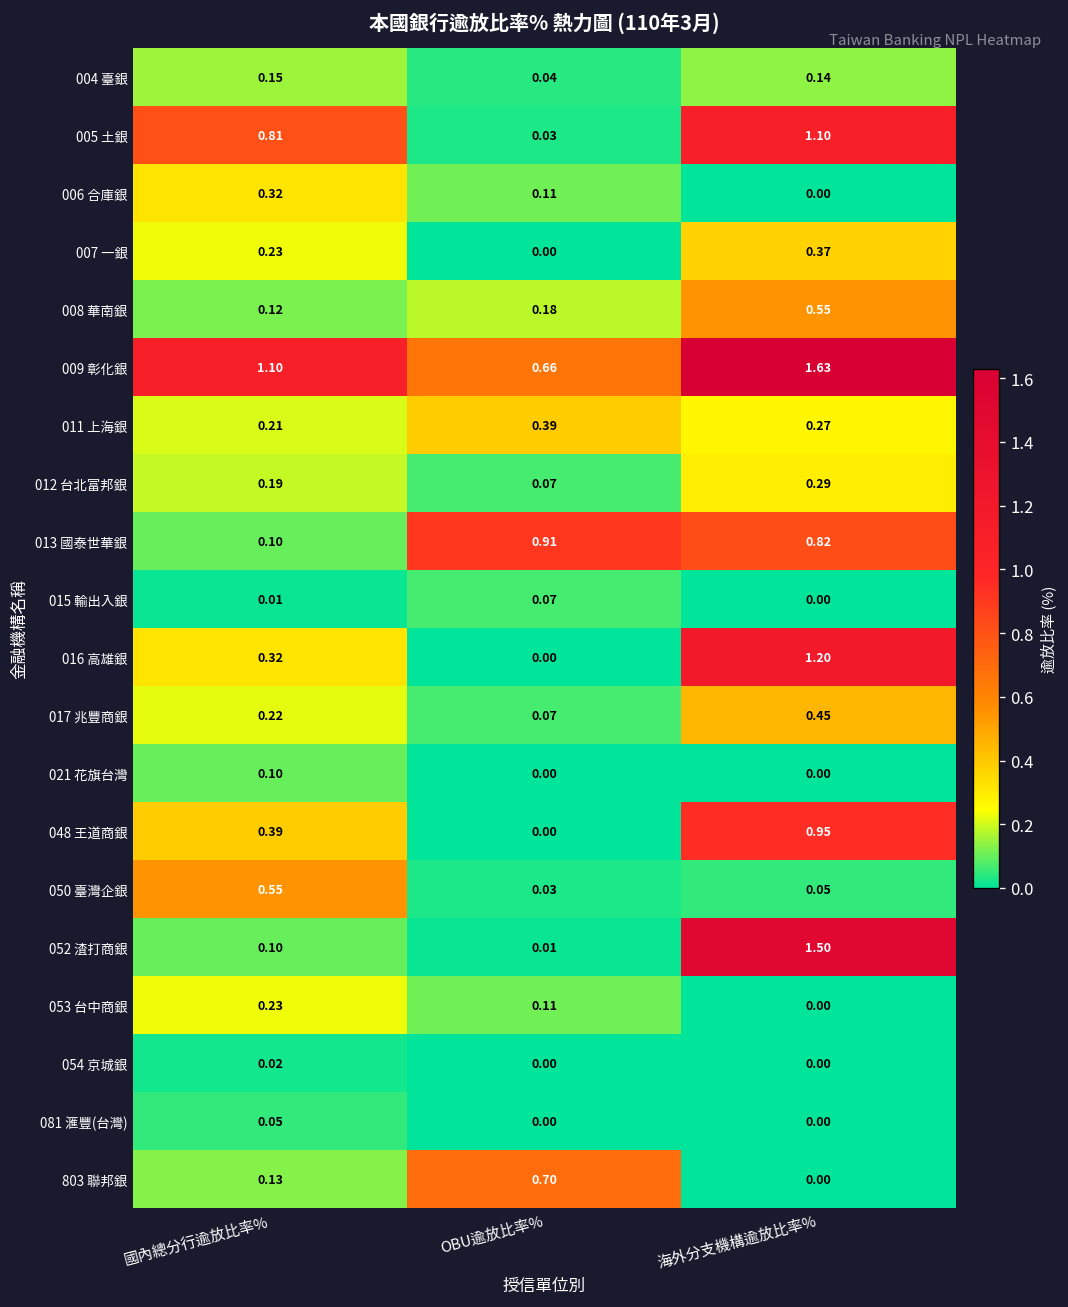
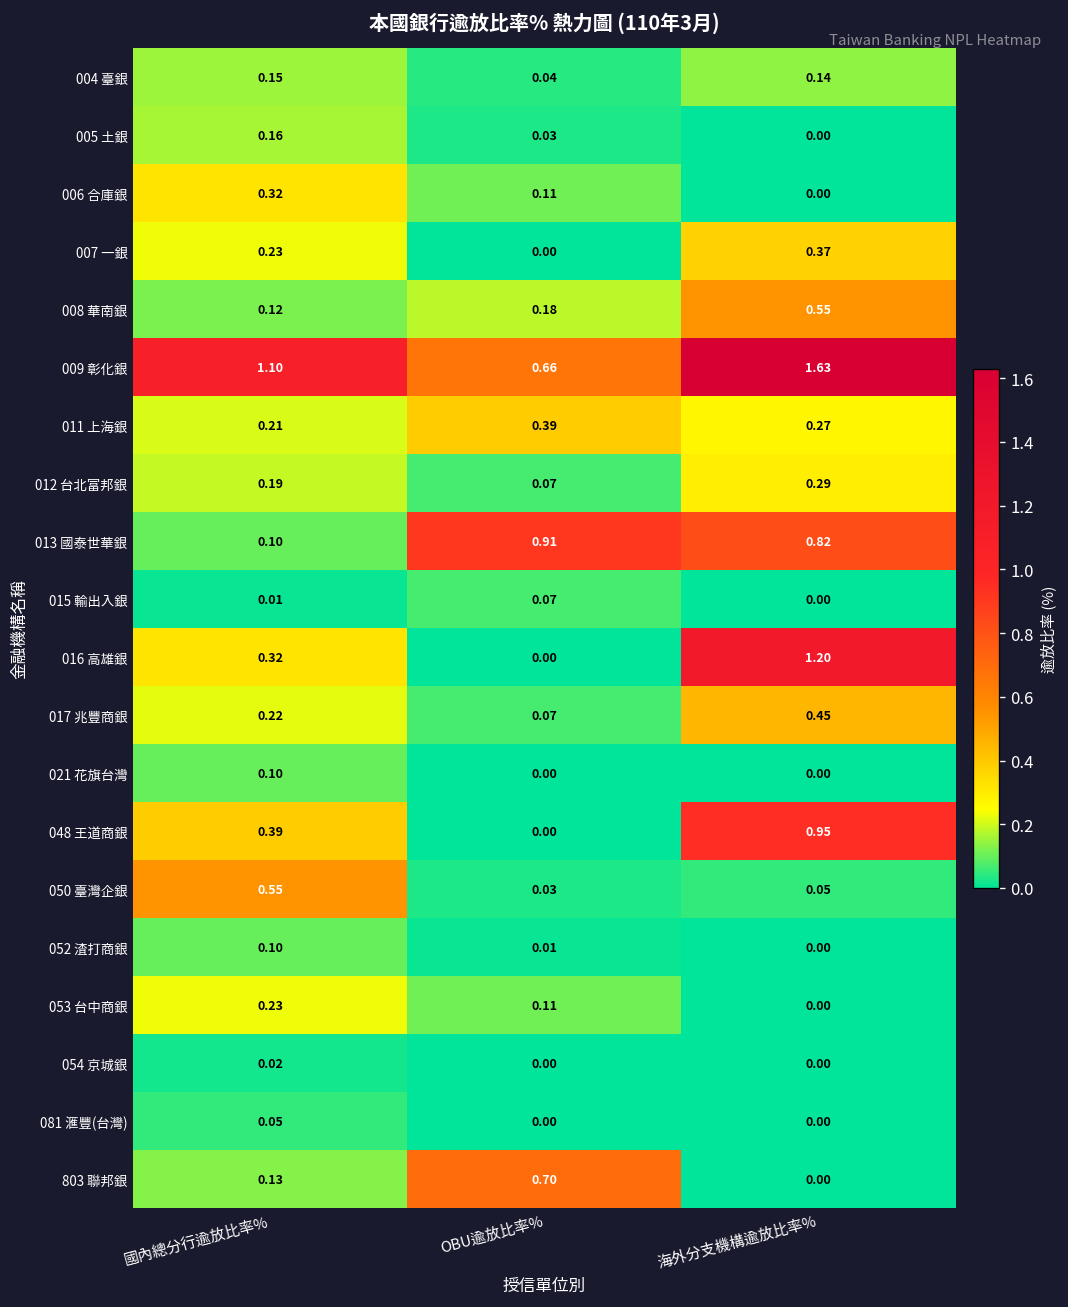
005 土銀, 國內總分行逾放比率%: 0.81 -> 0.16
005 土銀, 海外分支機構逾放比率%: 1.10 -> 0.00
052 渣打商銀, 海外分支機構逾放比率%: 1.50 -> 0.00
